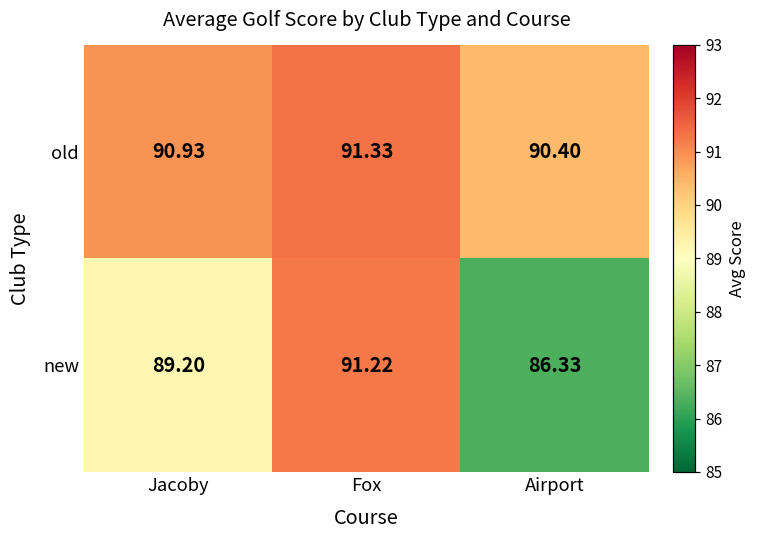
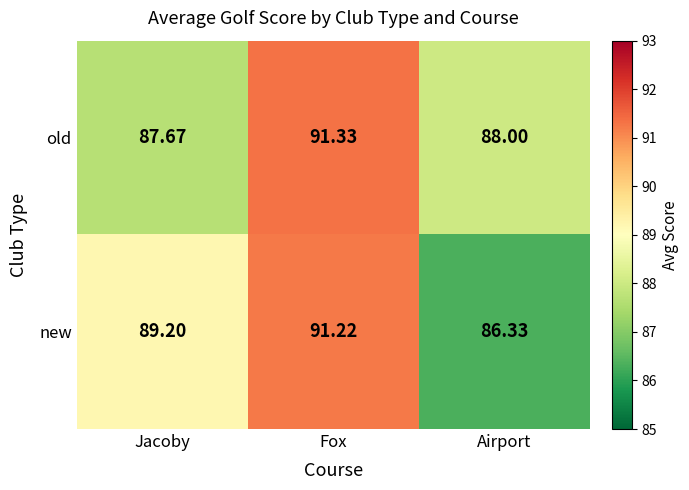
old, Jacoby: 90.93 -> 87.67
old, Airport: 90.40 -> 88.00
